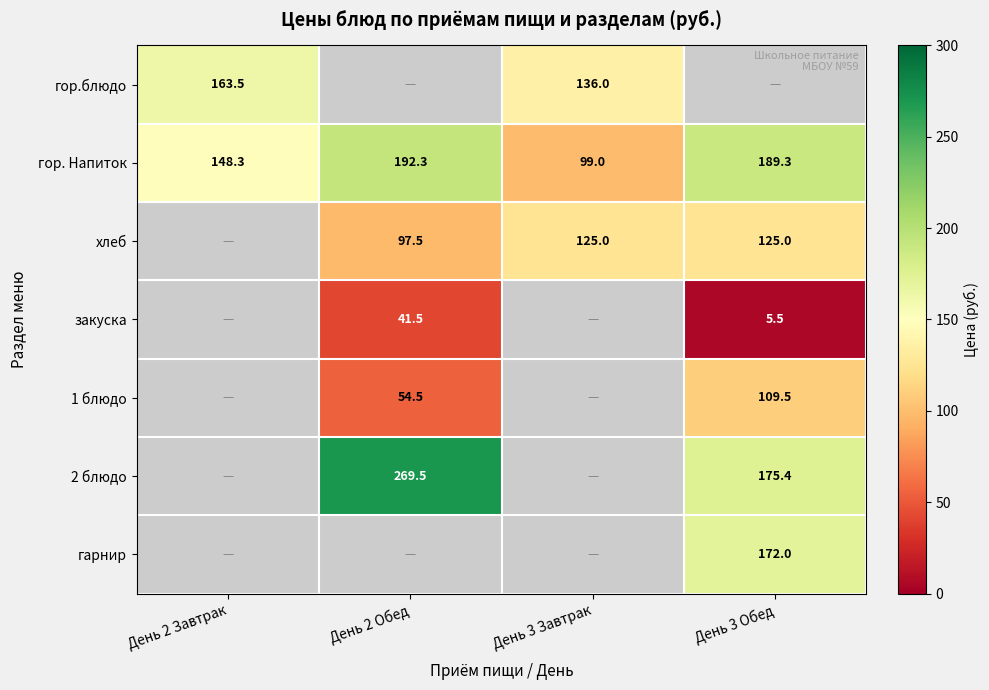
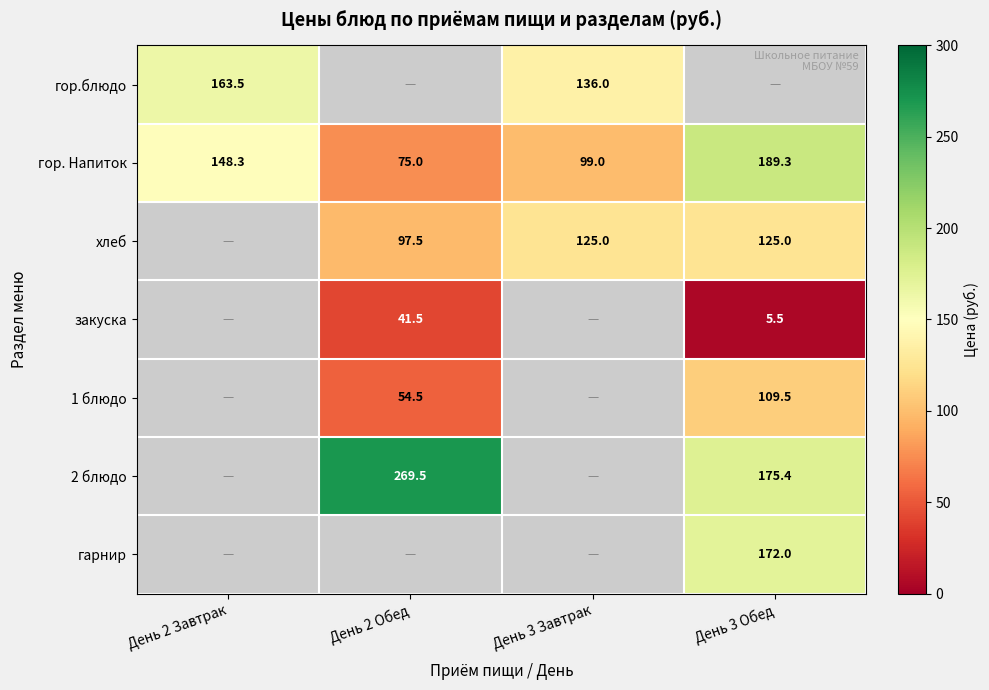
гор. Напиток, День 2 Обед: 192.3 -> 75.0
